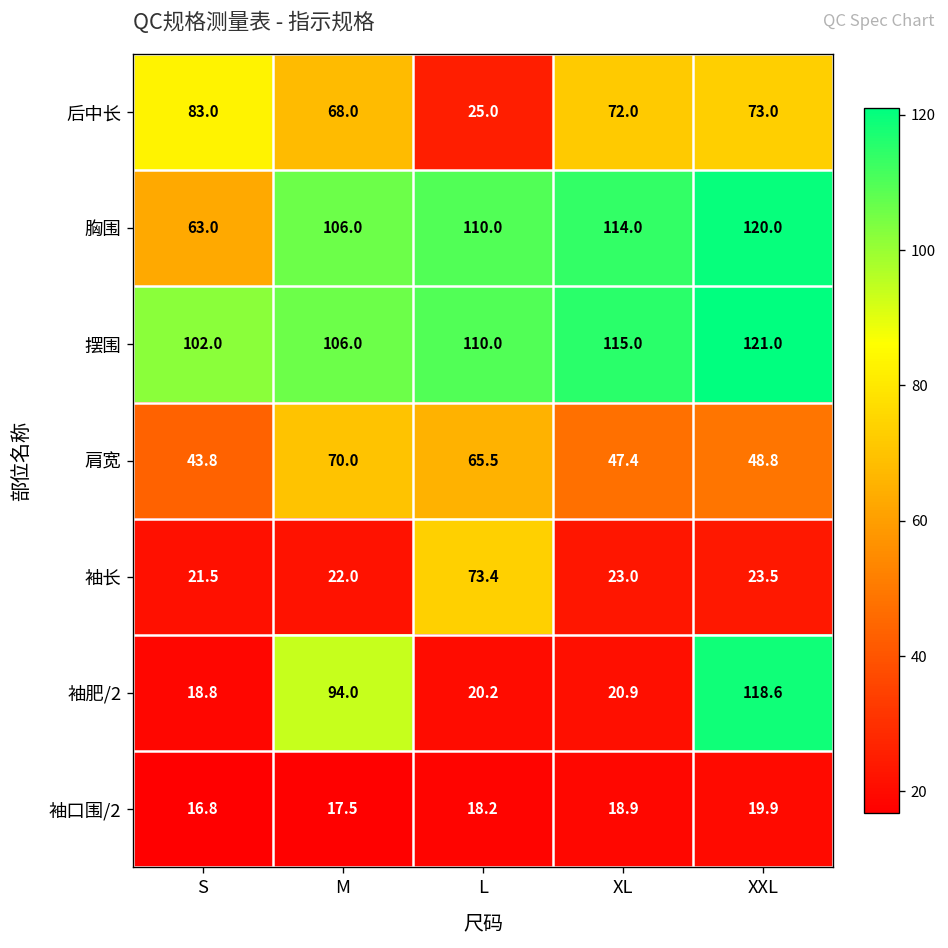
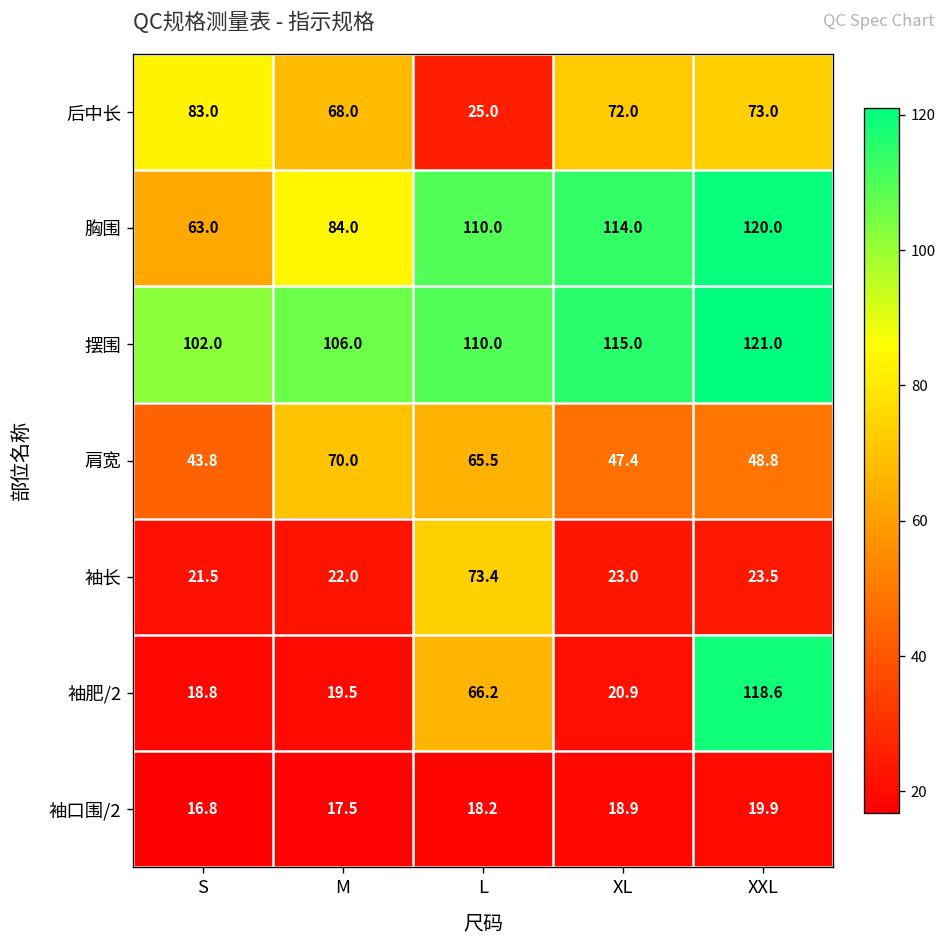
胸围, M: 106.0 -> 84.0
袖肥/2, M: 94.0 -> 19.5
袖肥/2, L: 20.2 -> 66.2
